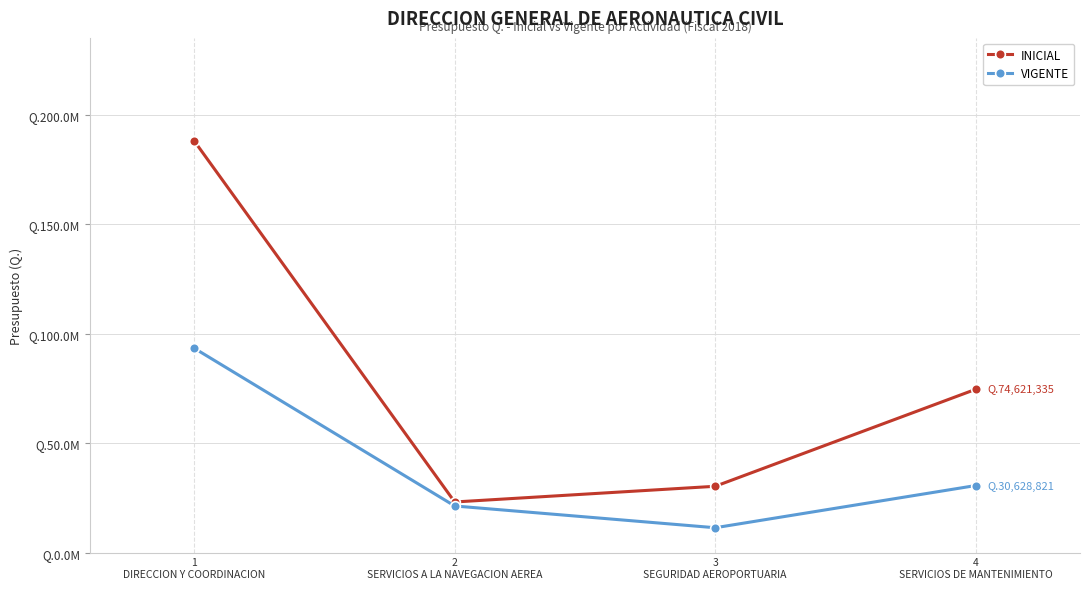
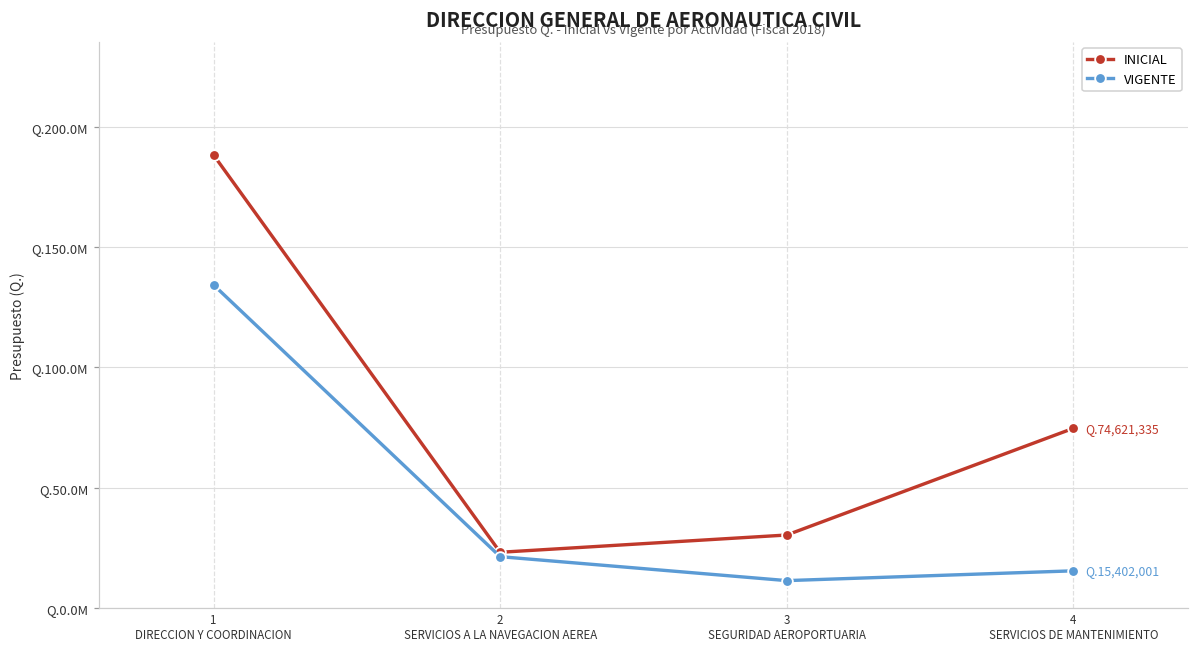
VIGENTE, 1 DIRECCION Y COORDINACION: Q.93000000 -> Q.134000000
VIGENTE, 4 SERVICIOS DE MANTENIMIENTO: 30,628,821 -> 15,402,001
